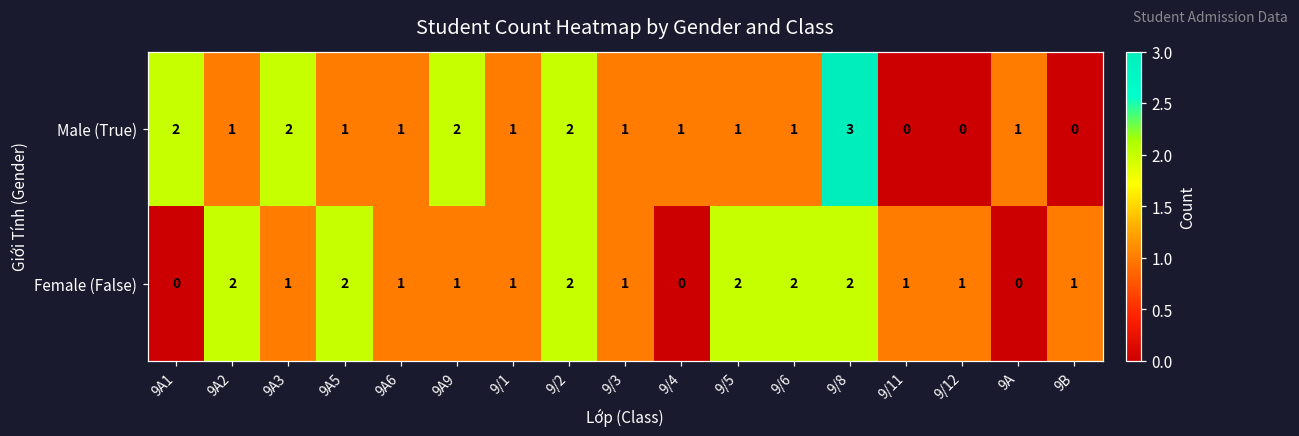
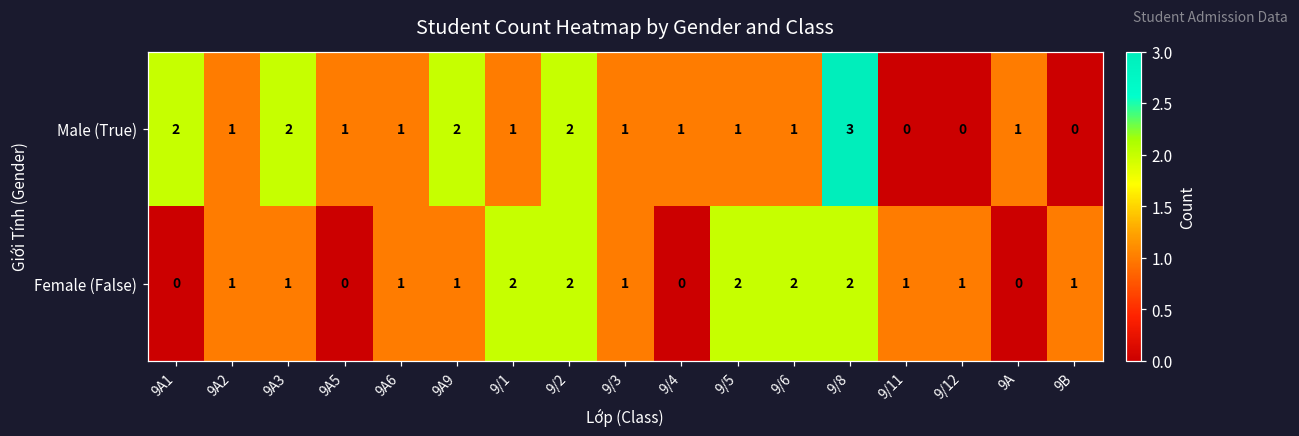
Female (False), 9A2: 2 -> 1
Female (False), 9A5: 2 -> 0
Female (False), 9/1: 1 -> 2
